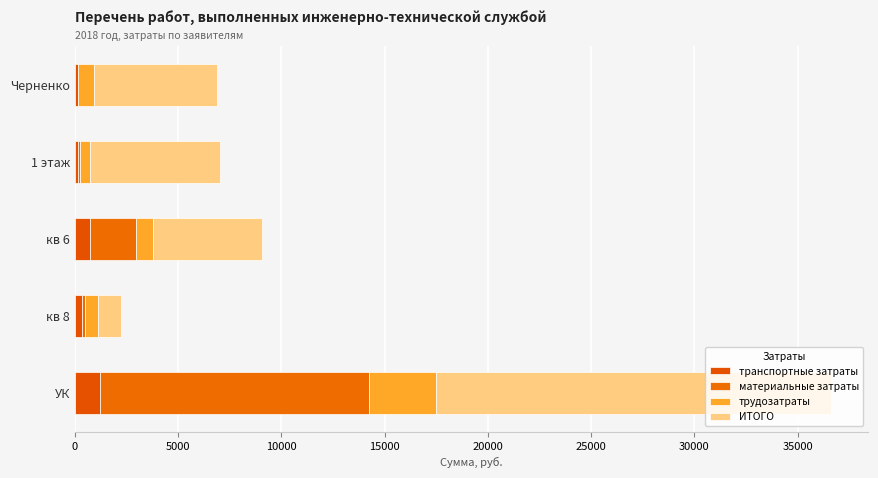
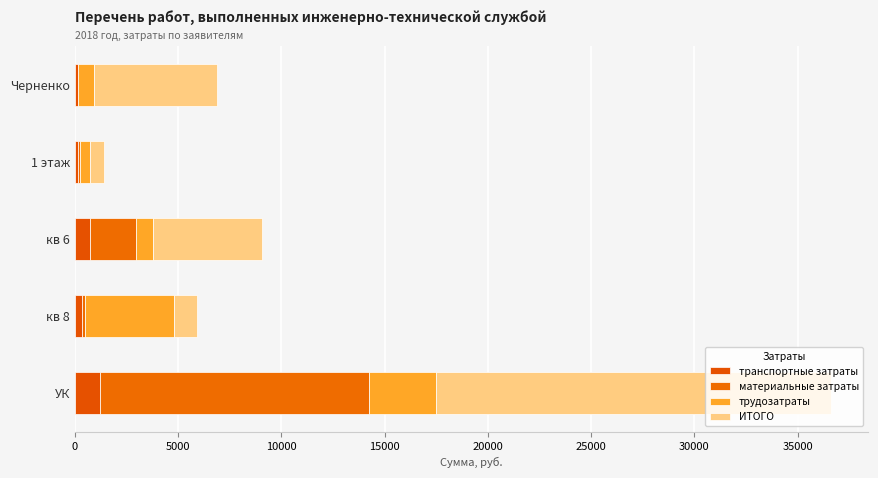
ИТОГО, 1 этаж: 6300 -> 700
трудозатраты, кв 8: 600 -> 4300
